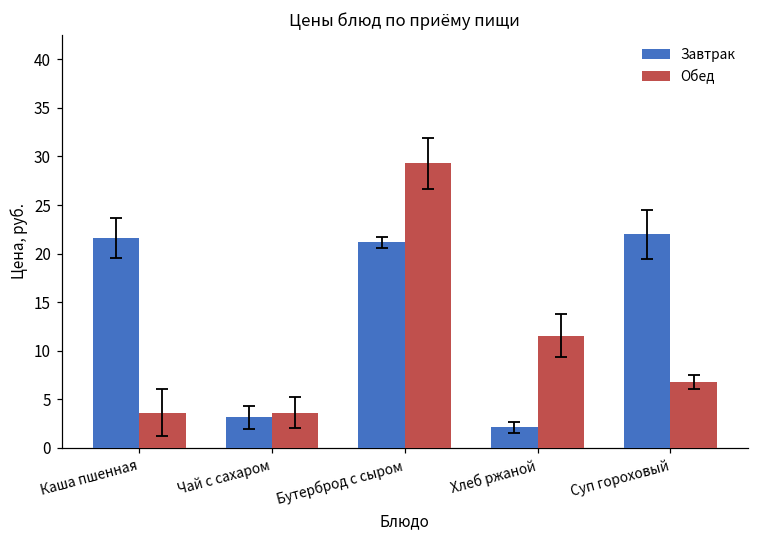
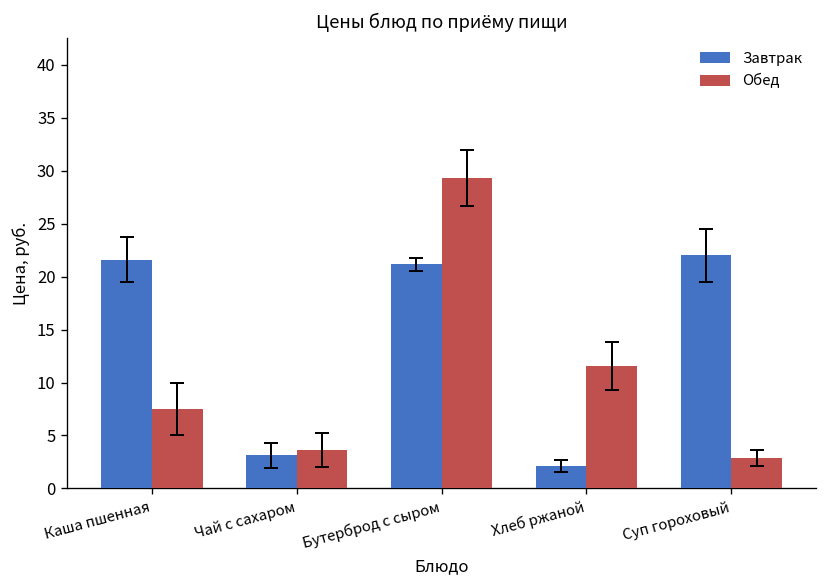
Обед, Каша пшенная: 4 -> 8
Обед, Суп гороховый: 7 -> 3
